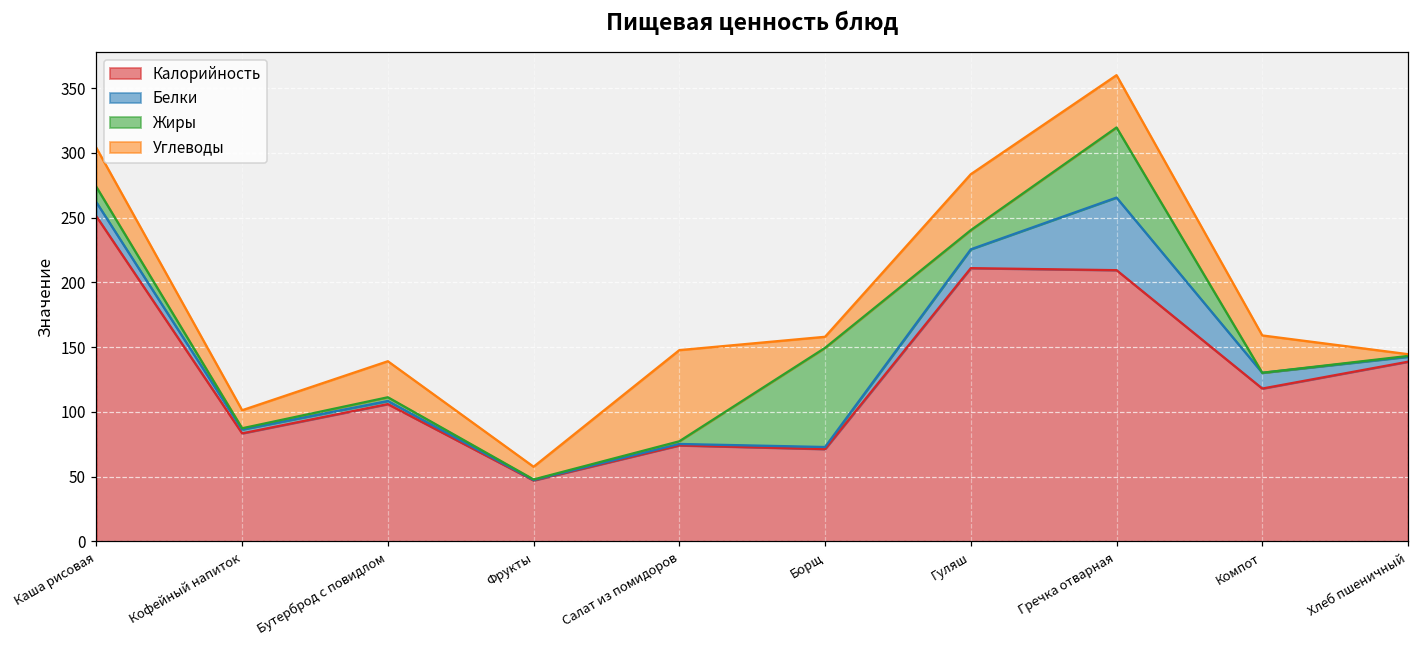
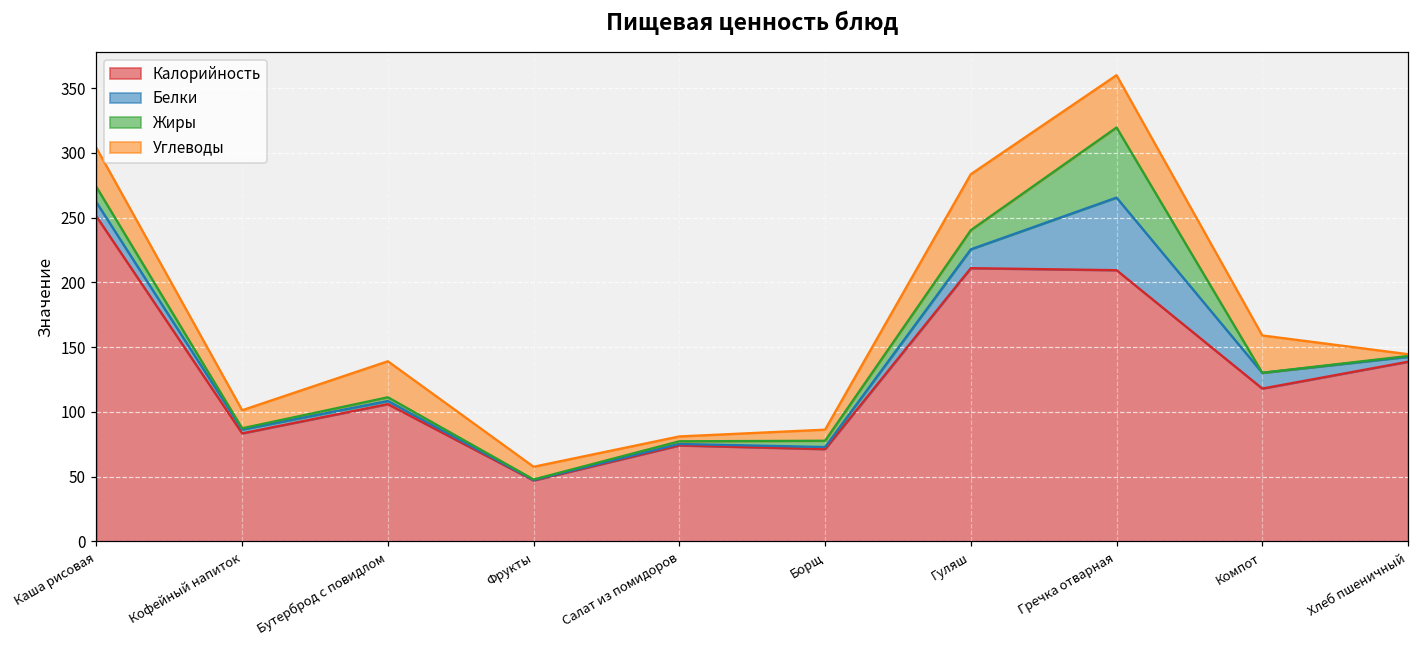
Углеводы, Салат из помидоров: 70 -> 4
Жиры, Борщ: 77 -> 5
